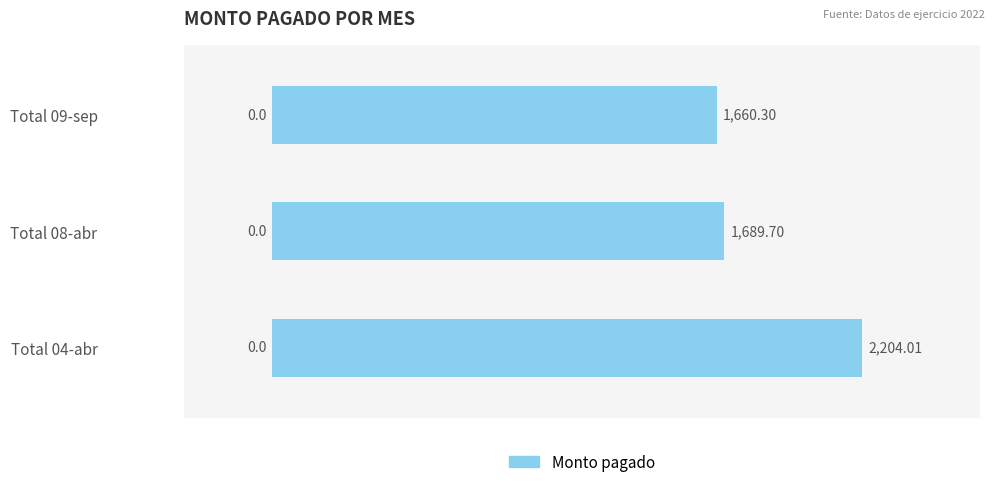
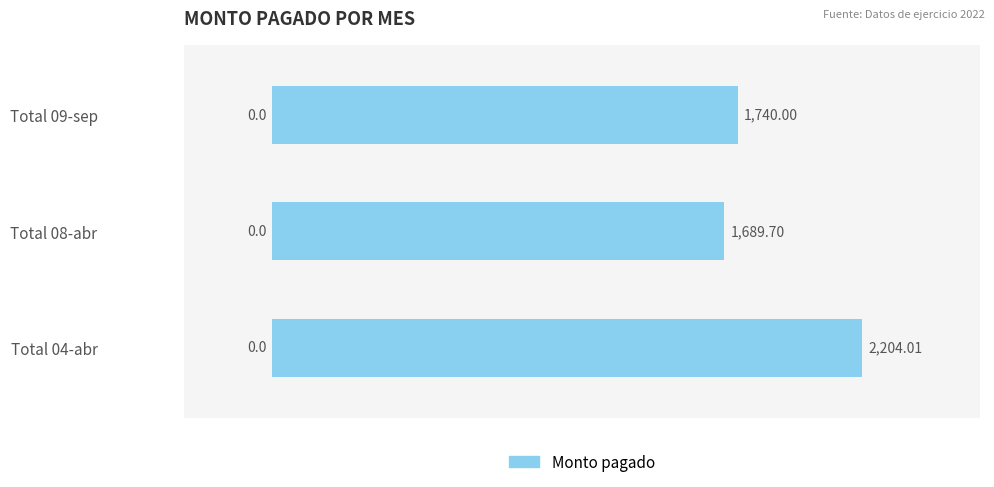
Total 09-sep: 1,660.30 -> 1,740.00
